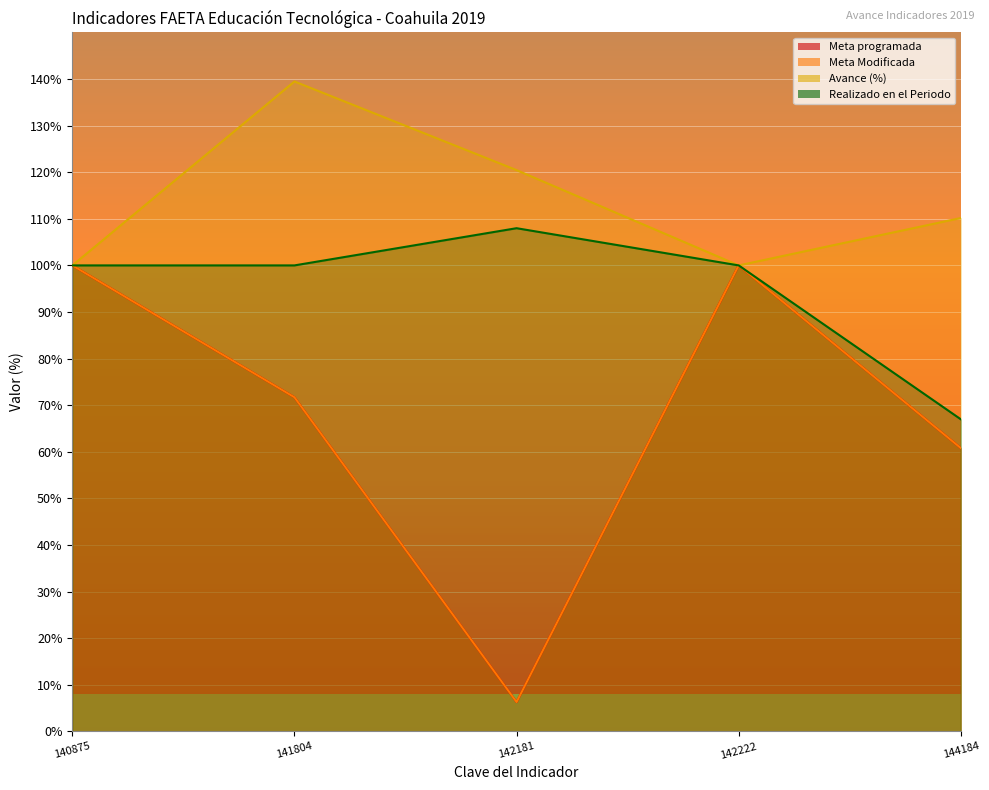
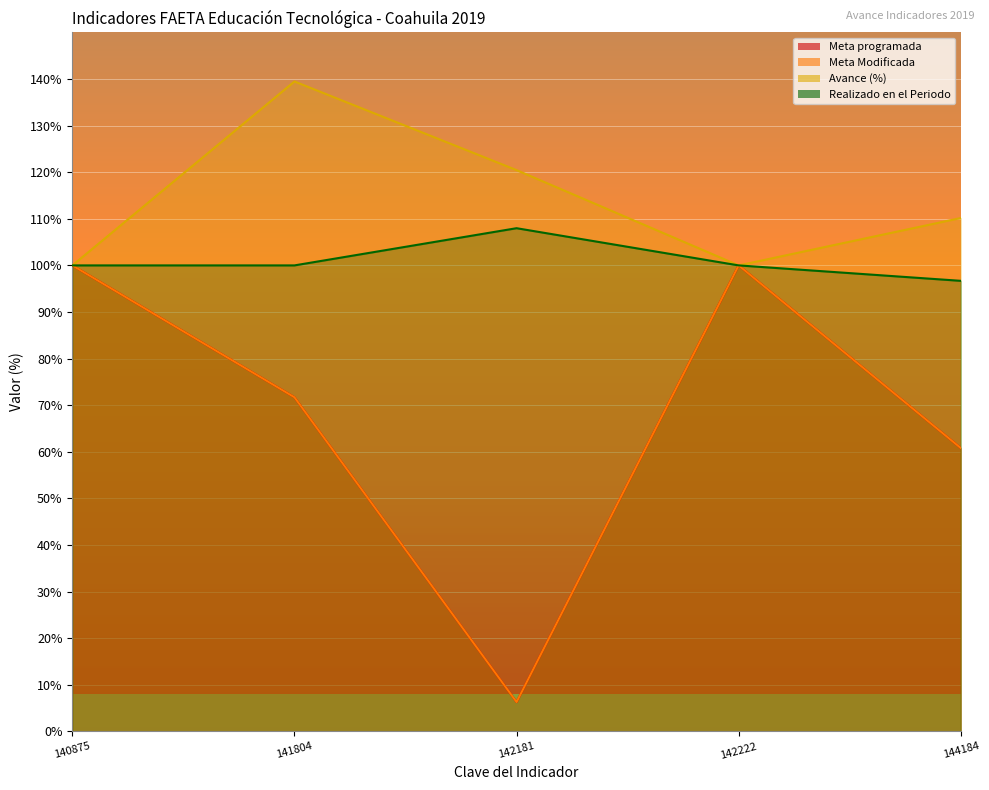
Realizado en el Periodo, 144184: 67% -> 97%
